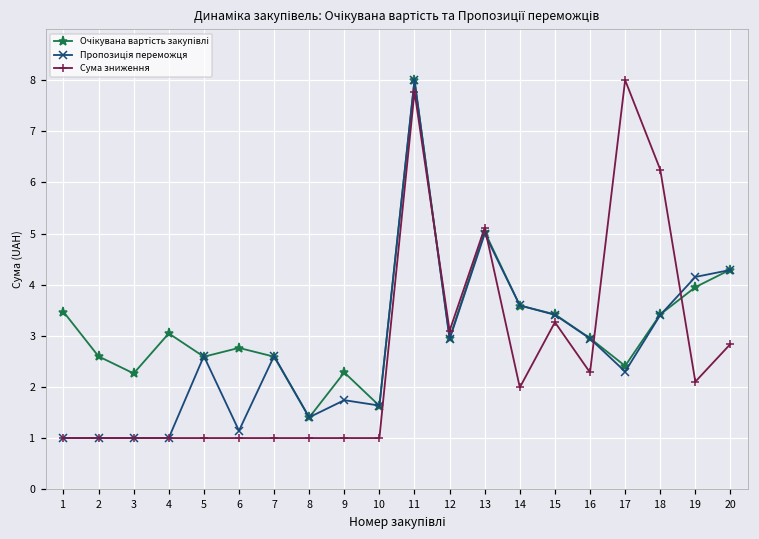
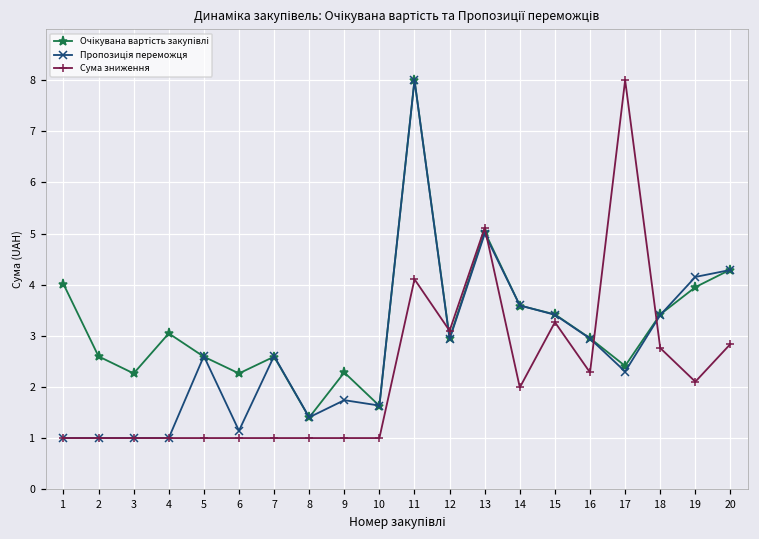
Очікувана вартість закупівлі, 1: 3.5 -> 4.0
Очікувана вартість закупівлі, 6: 2.8 -> 2.3
Сума зниження, 11: 7.8 -> 4.1
Сума зниження, 18: 6.3 -> 2.8
